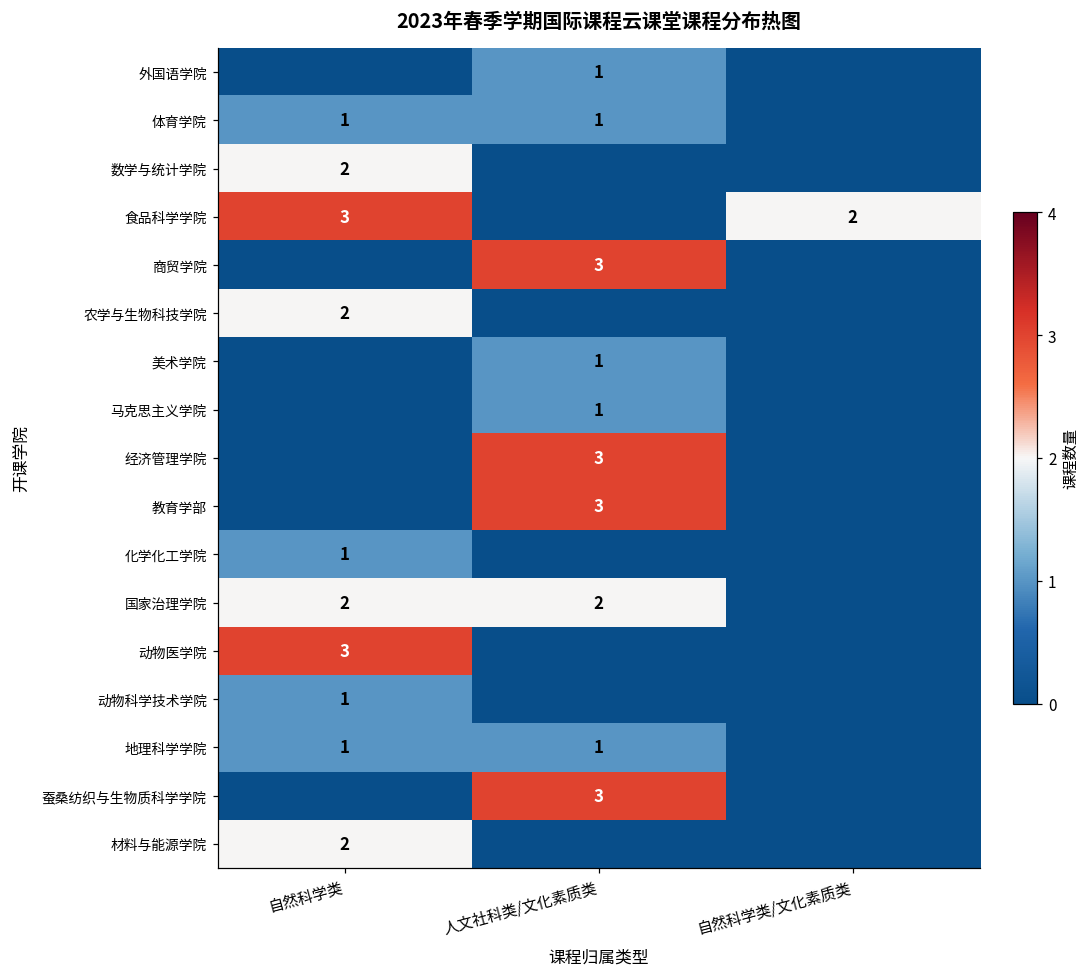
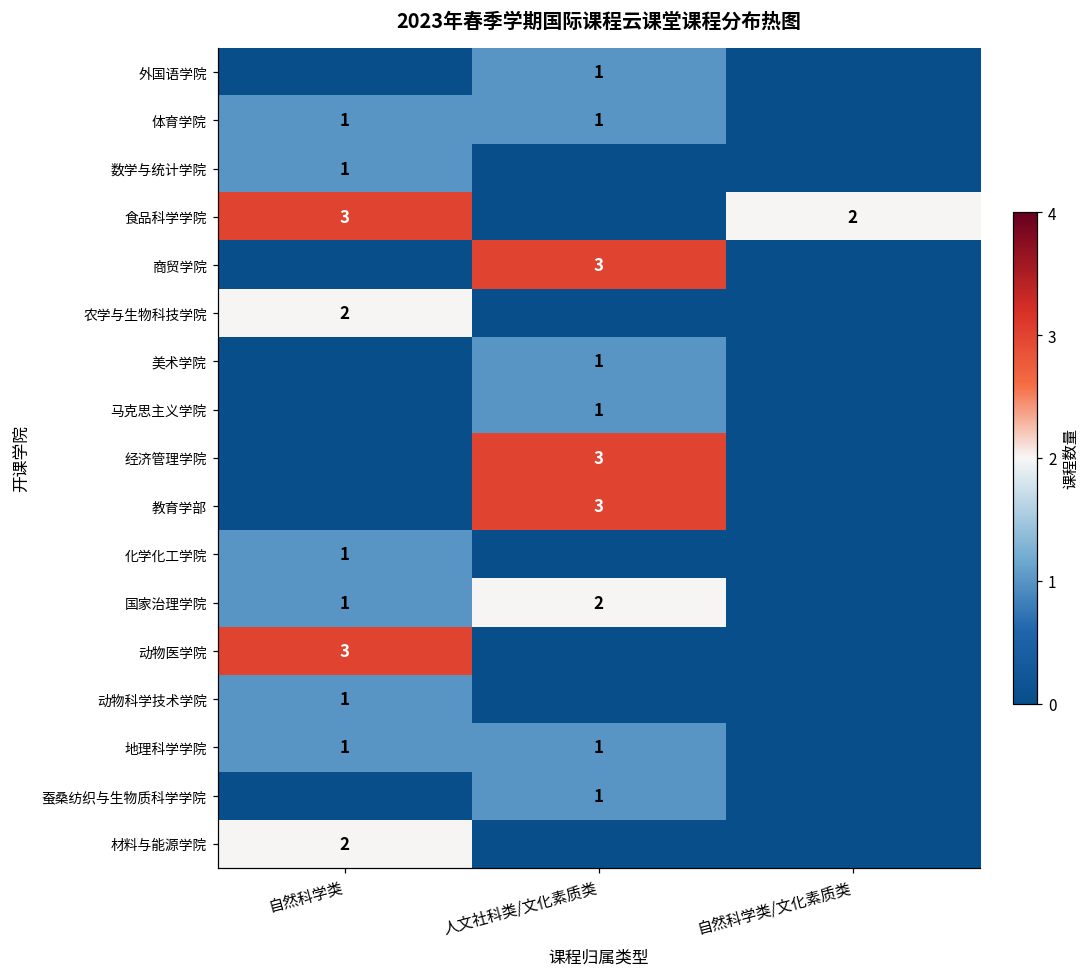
数学与统计学院, 自然科学类: 2 -> 1
国家治理学院, 自然科学类: 2 -> 1
蚕桑纺织与生物质科学学院, 人文社科类/文化素质类: 3 -> 1
